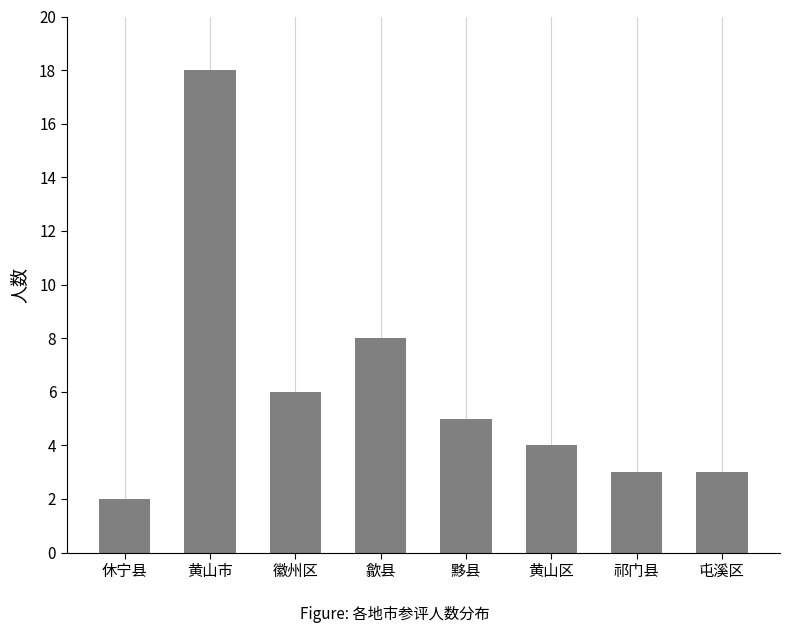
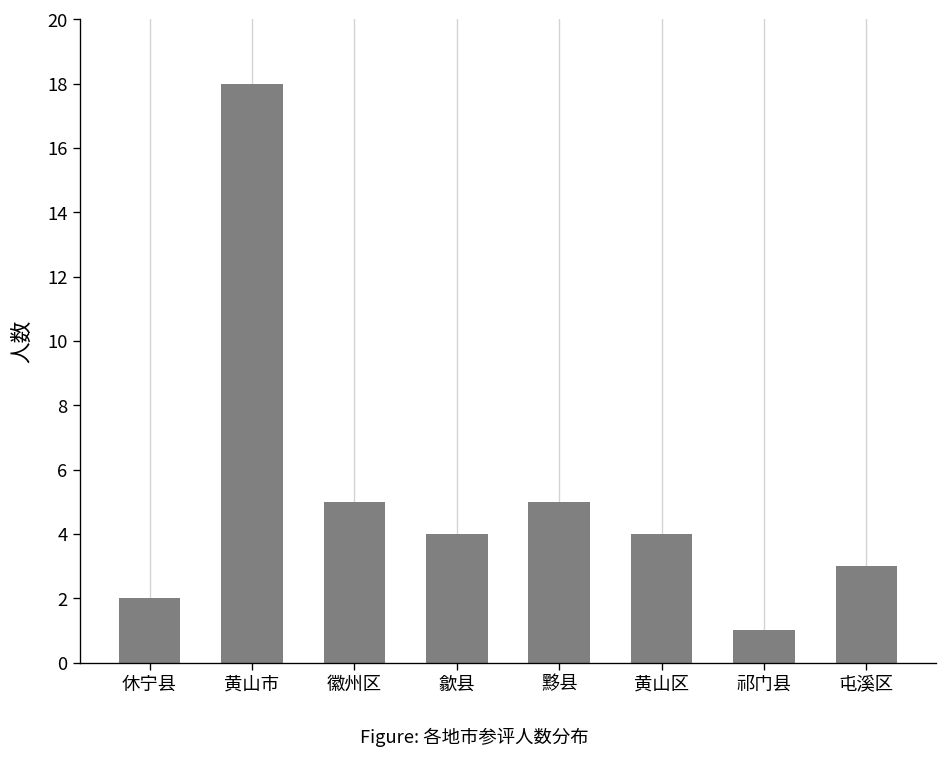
徽州区: 6 -> 5
歙县: 8 -> 4
祁门县: 3 -> 1
